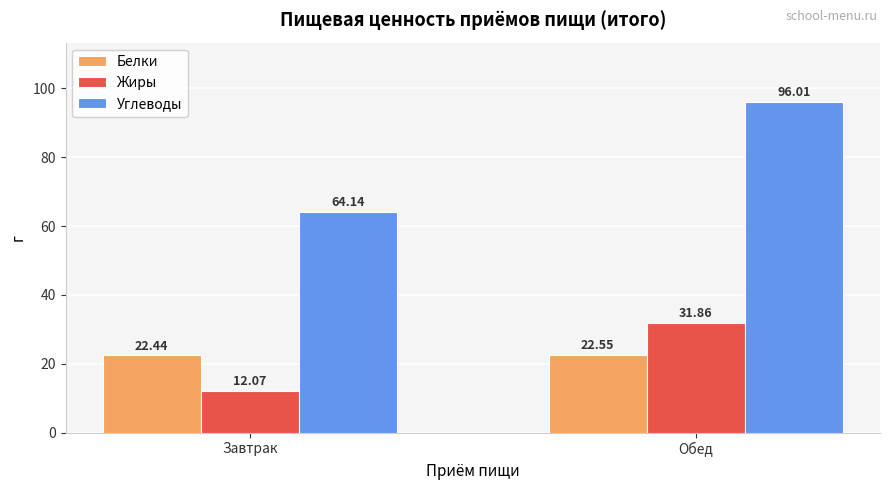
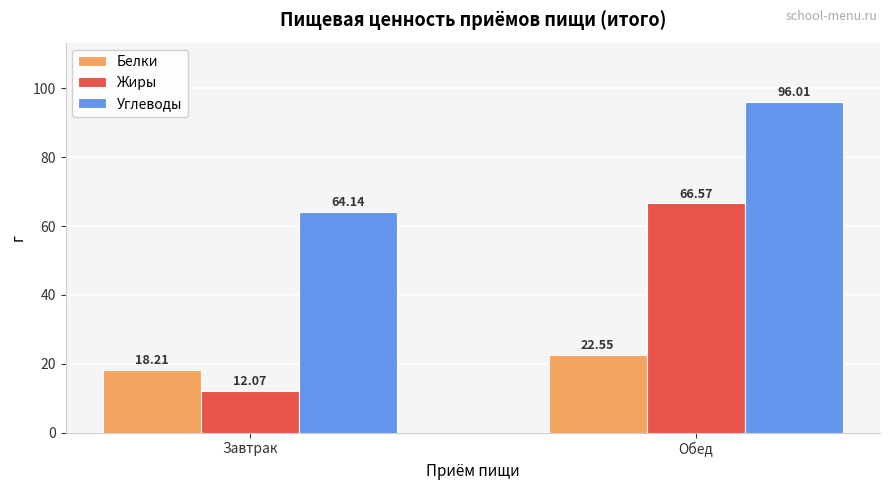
Белки, Завтрак: 22.44 -> 18.21
Жиры, Обед: 31.86 -> 66.57
